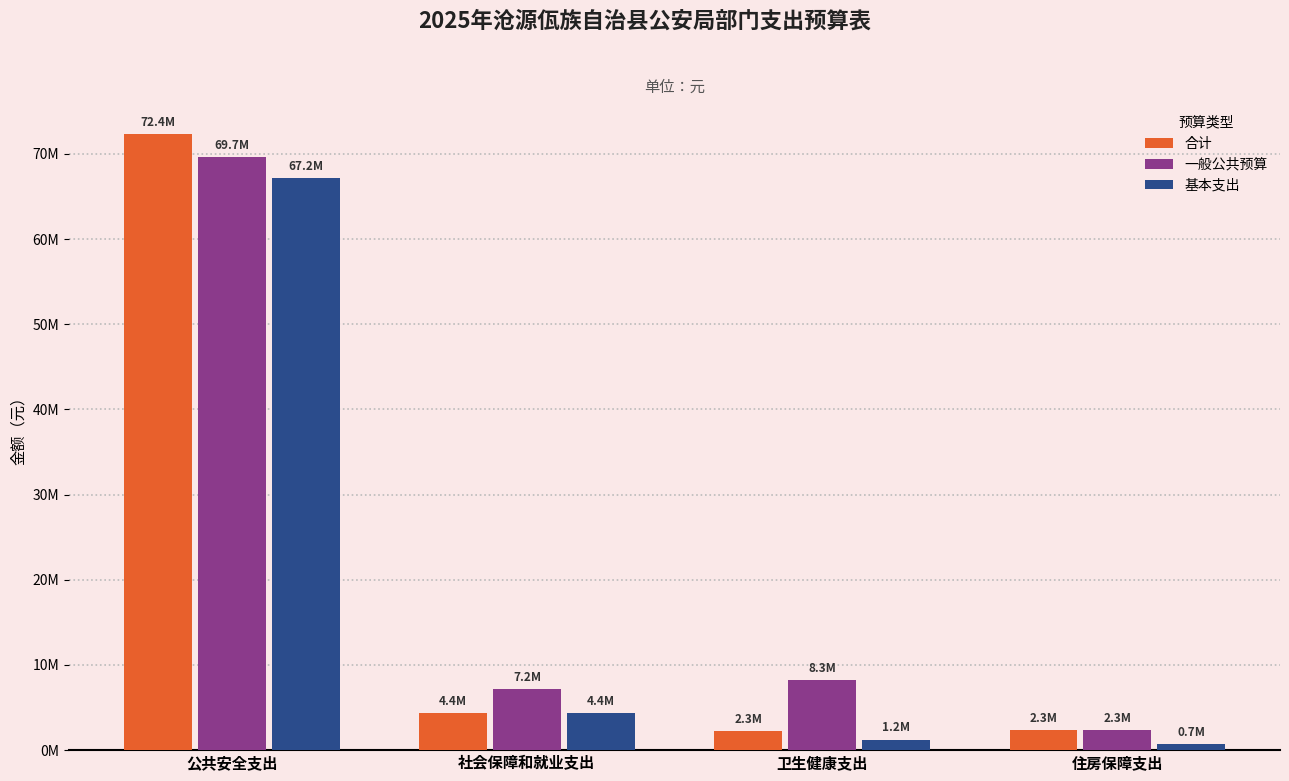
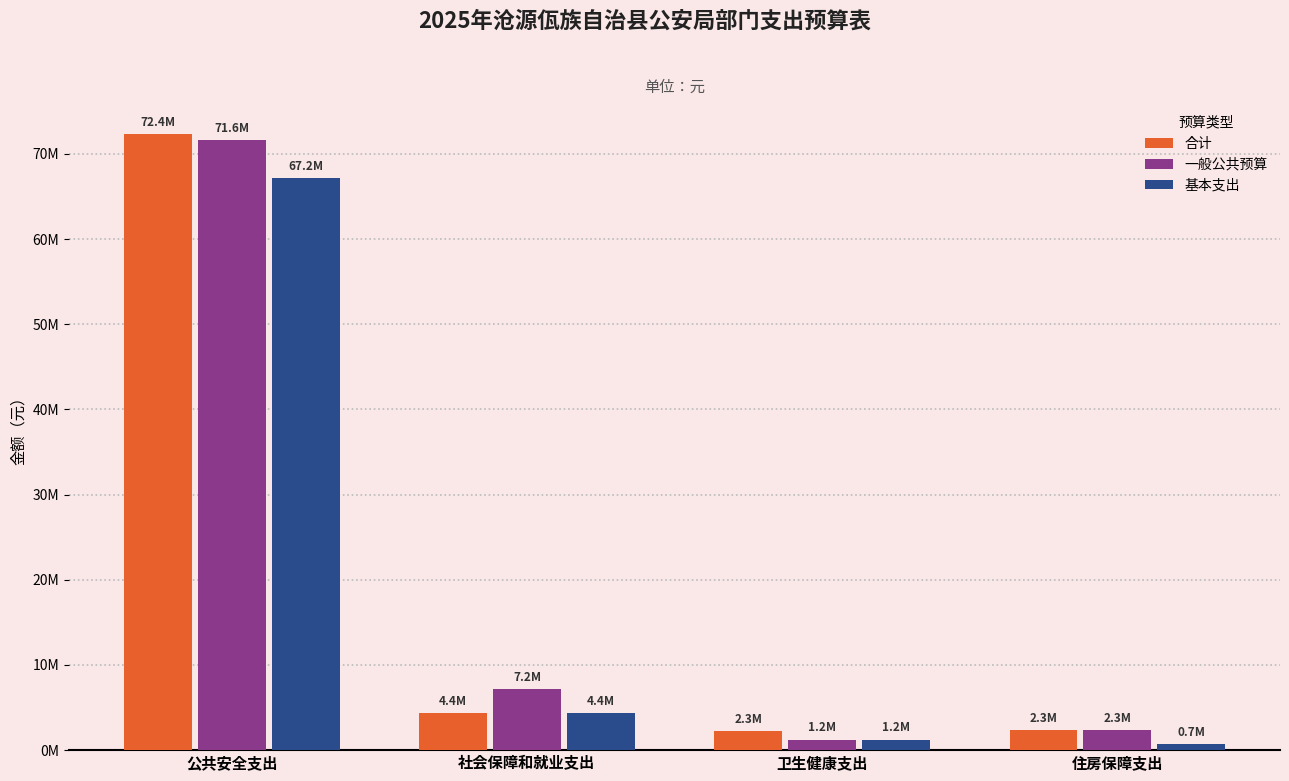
一般公共预算, 公共安全支出: 69.7M -> 71.6M
一般公共预算, 卫生健康支出: 8.3M -> 1.2M
